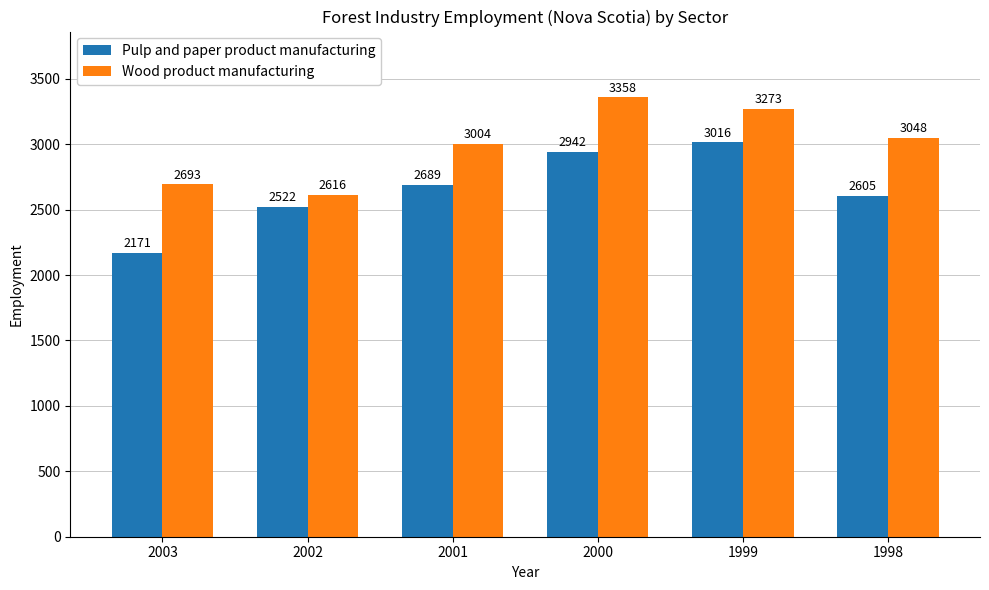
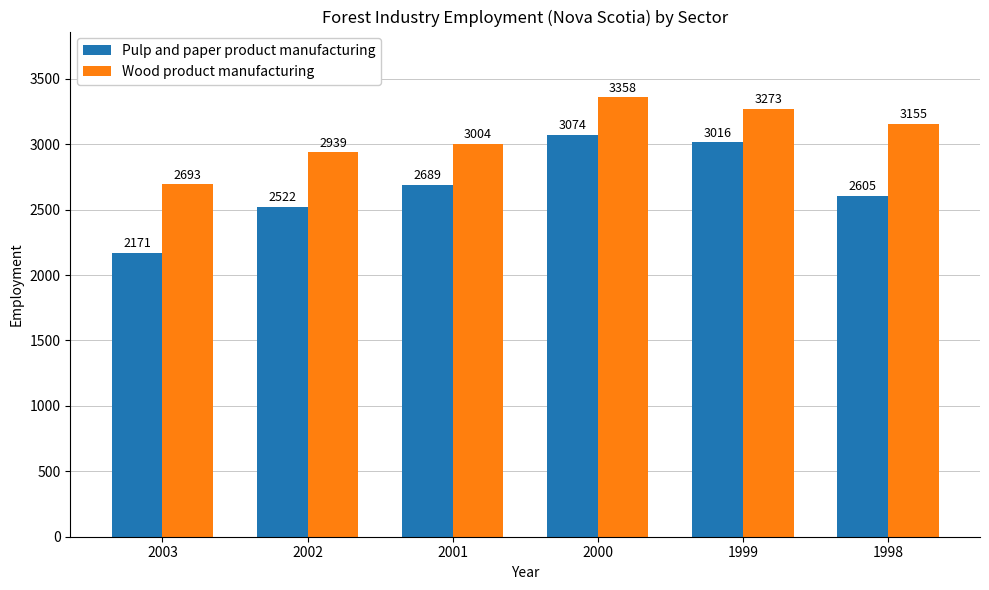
Wood product manufacturing, 2002: 2616 -> 2939
Pulp and paper product manufacturing, 2000: 2942 -> 3074
Wood product manufacturing, 1998: 3048 -> 3155
